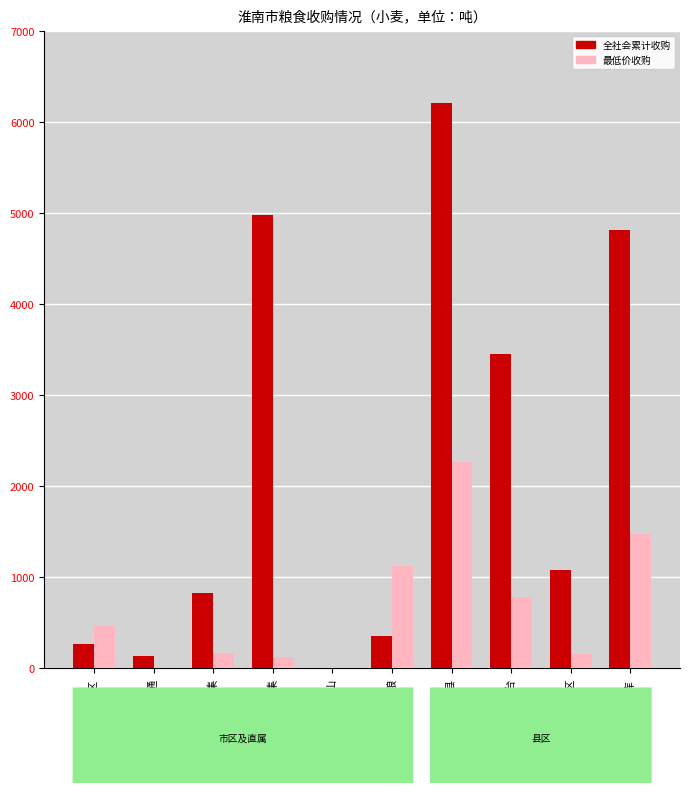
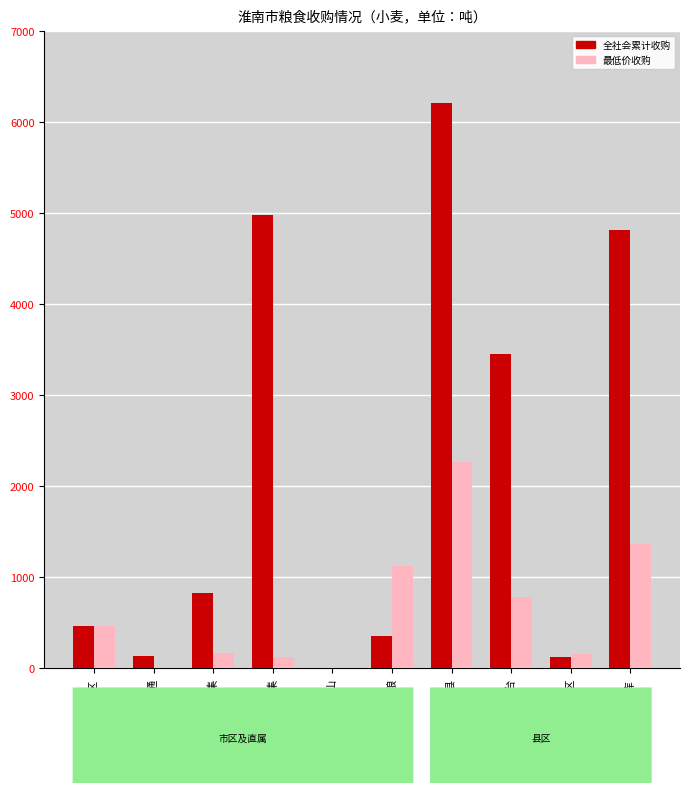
全社会累计收购, 田区: 300 -> 500
全社会累计收购, 毛集实验区: 1100 -> 100
最低价收购, 中储粮直属库: 1500 -> 1400
